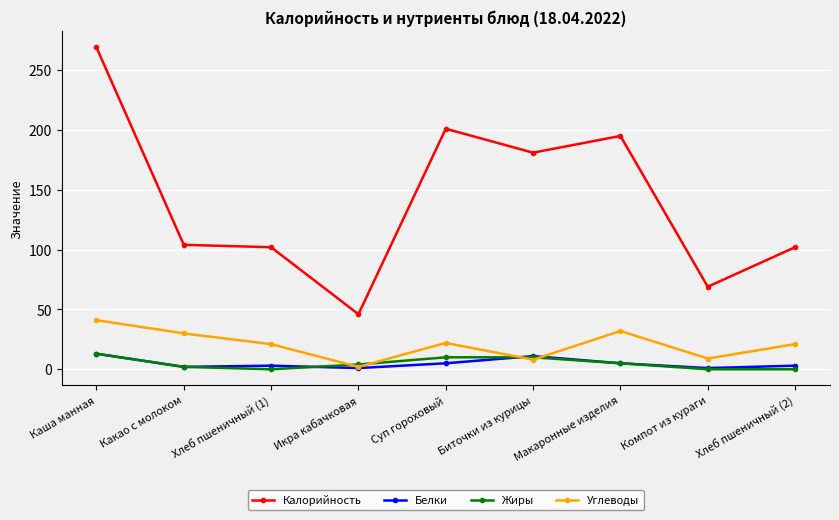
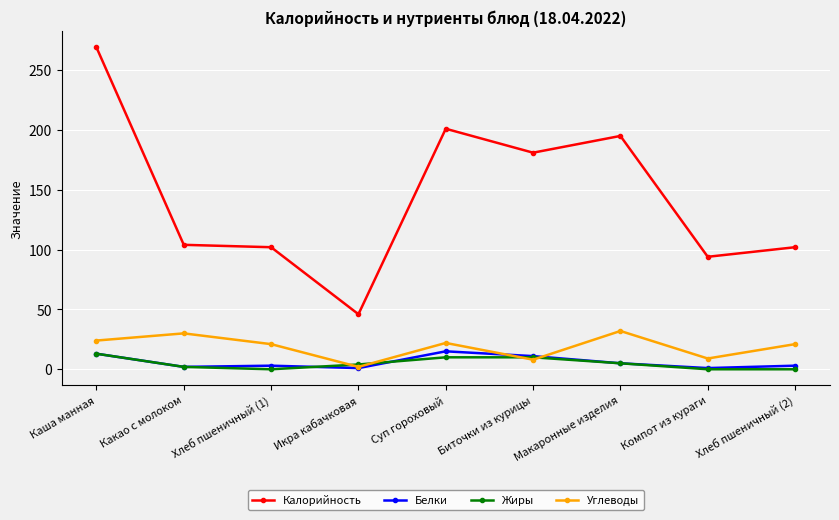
Углеводы, Каша манная: 41 -> 24
Белки, Суп гороховый: 5 -> 15
Калорийность, Компот из кураги: 69 -> 94
